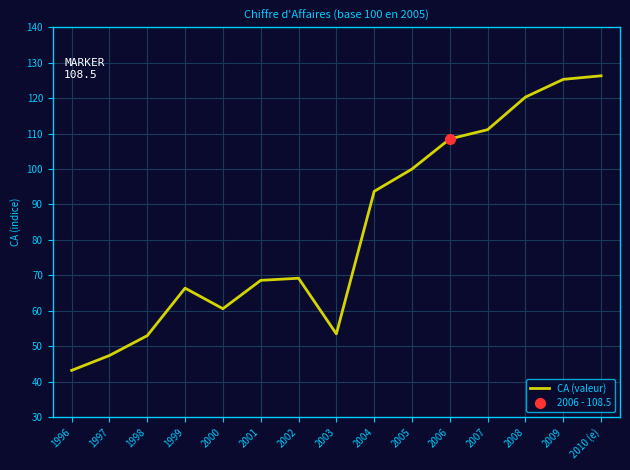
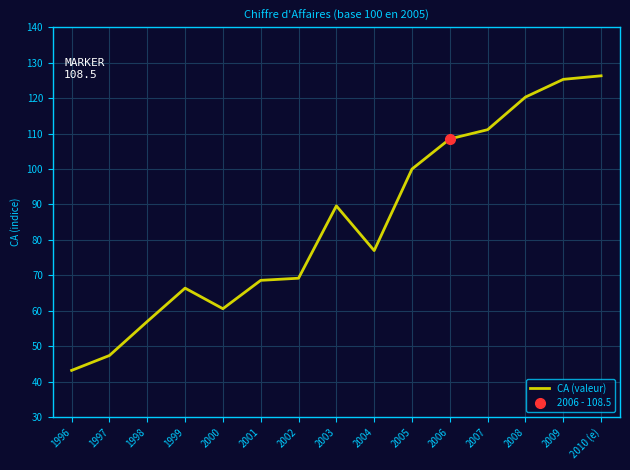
CA (valeur), 1998: 53 -> 57
CA (valeur), 2003: 54 -> 90
CA (valeur), 2004: 94 -> 77
